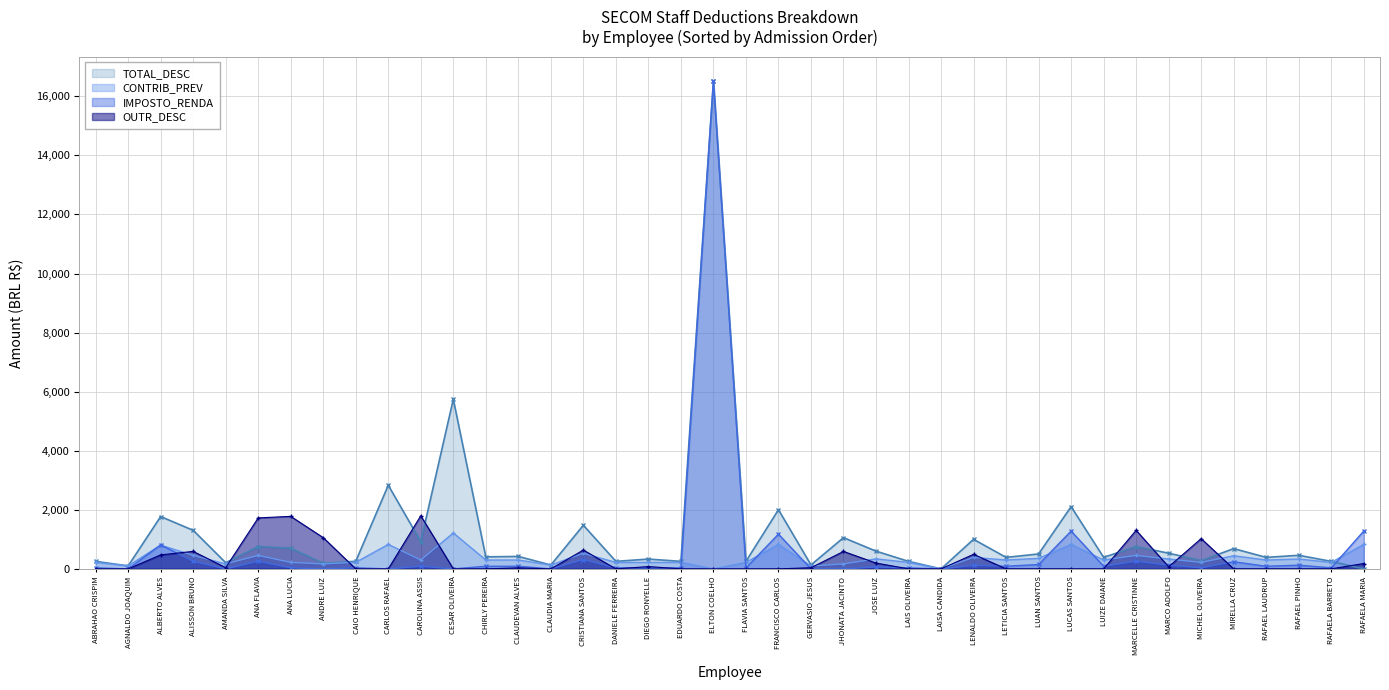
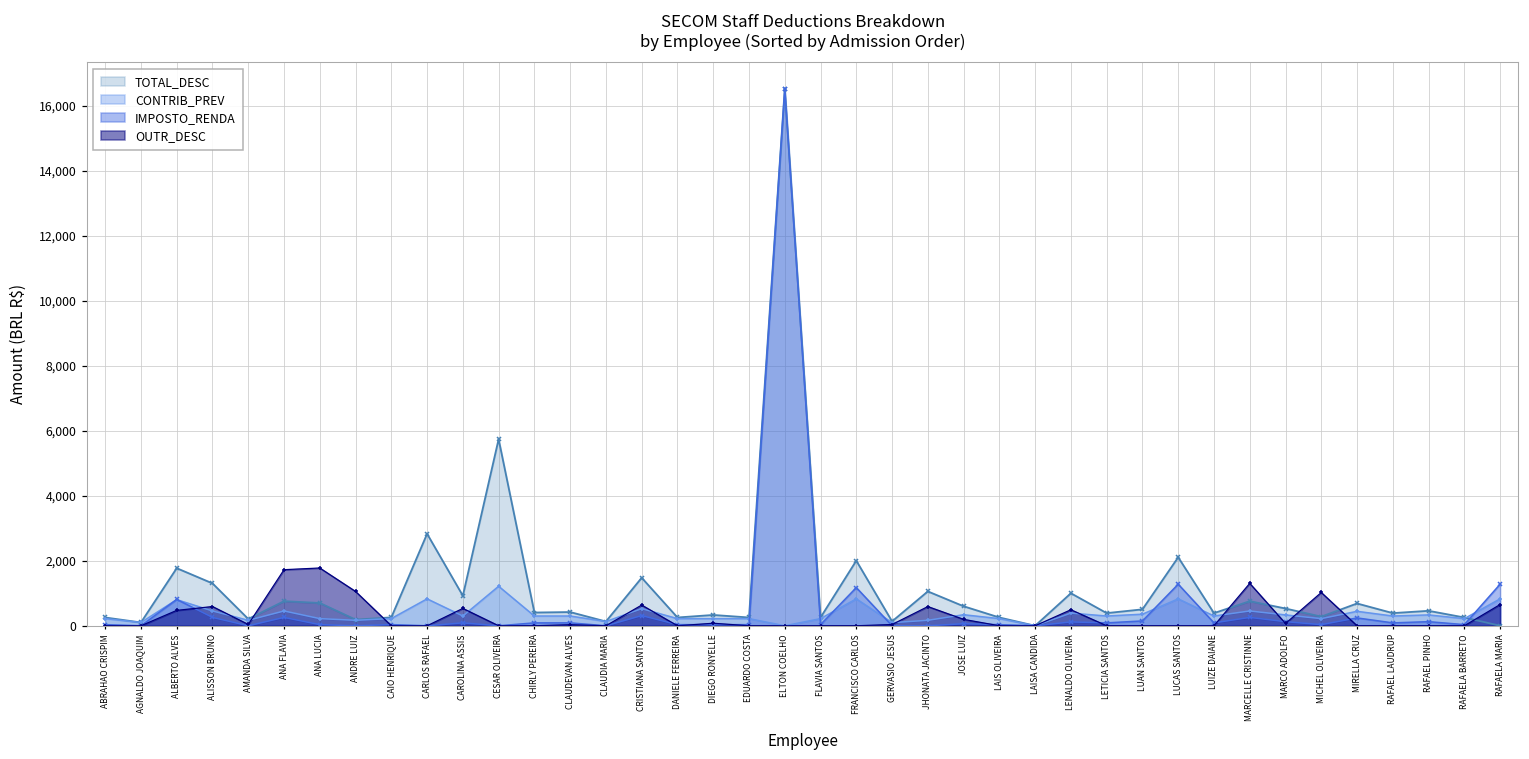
OUTR_DESC, CAROLINA ASSIS: 1,800 -> 500
OUTR_DESC, RAFAELA MARIA: 200 -> 700
